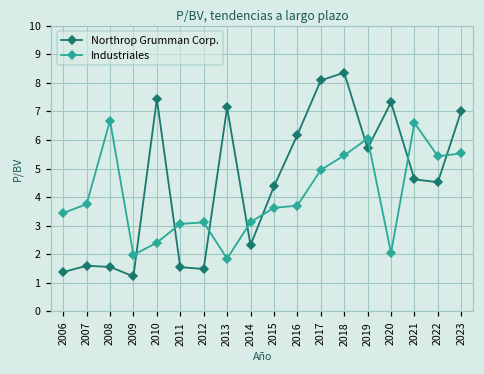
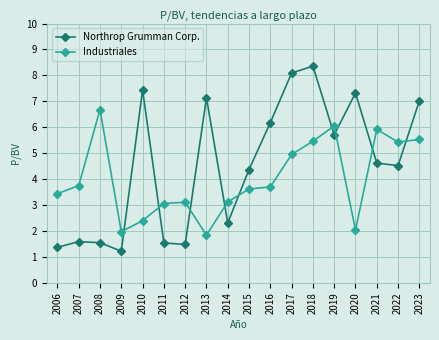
Industriales, 2021: 6.6 -> 5.9
